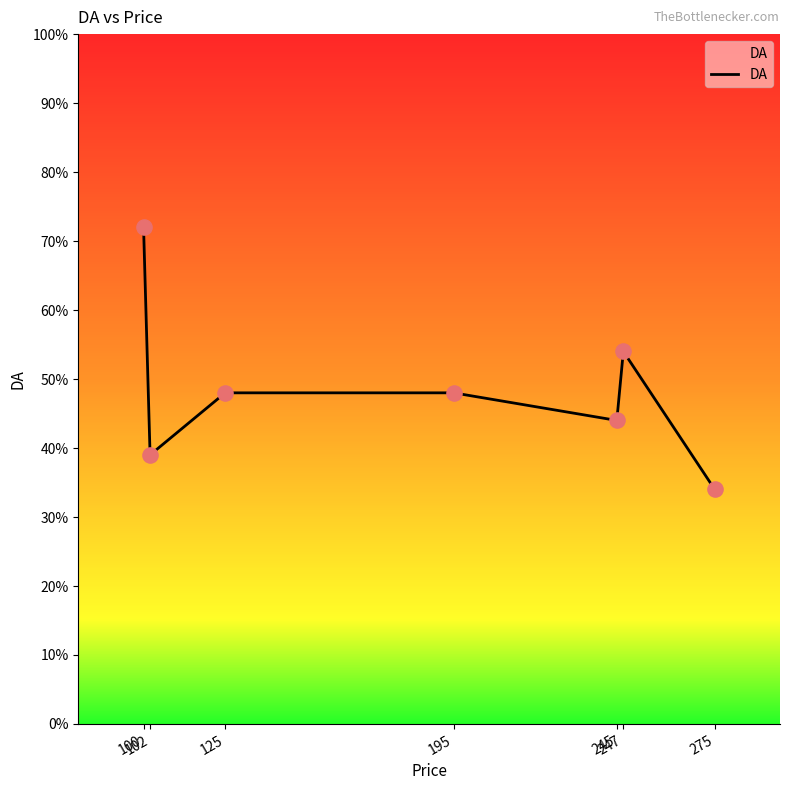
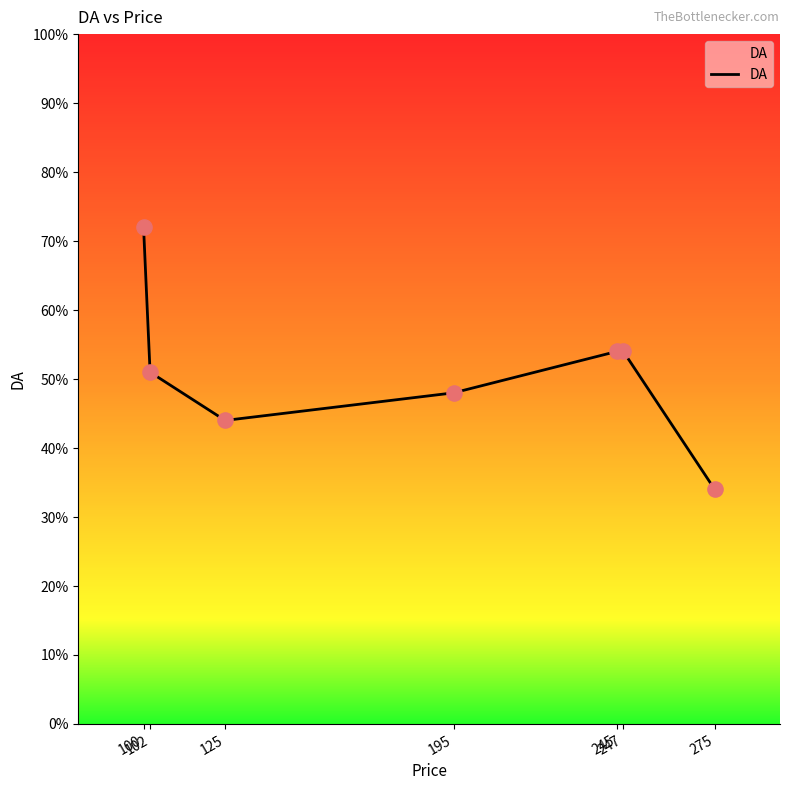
102: 39% -> 51%
125: 48% -> 44%
245: 44% -> 54%
